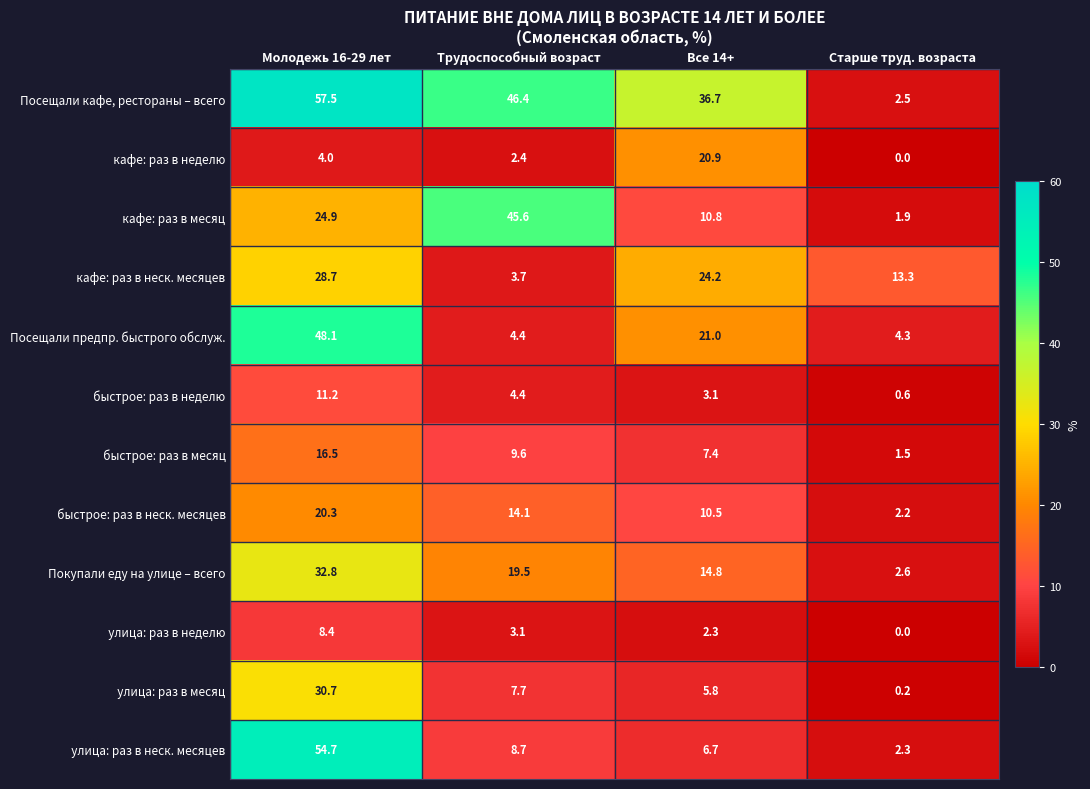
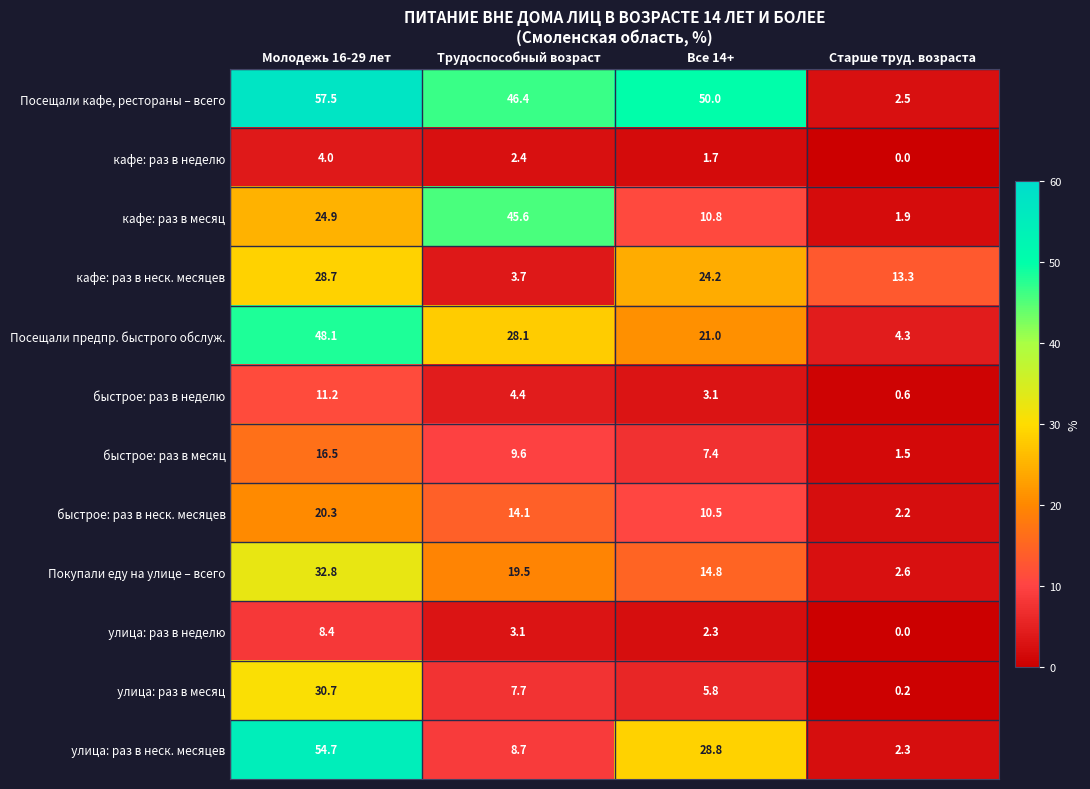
Посещали кафе, рестораны – всего, Все 14+: 36.7 -> 50.0
кафе: раз в неделю, Все 14+: 20.9 -> 1.7
Посещали предпр. быстрого обслуж., Трудоспособный возраст: 4.4 -> 28.1
улица: раз в неск. месяцев, Все 14+: 6.7 -> 28.8
